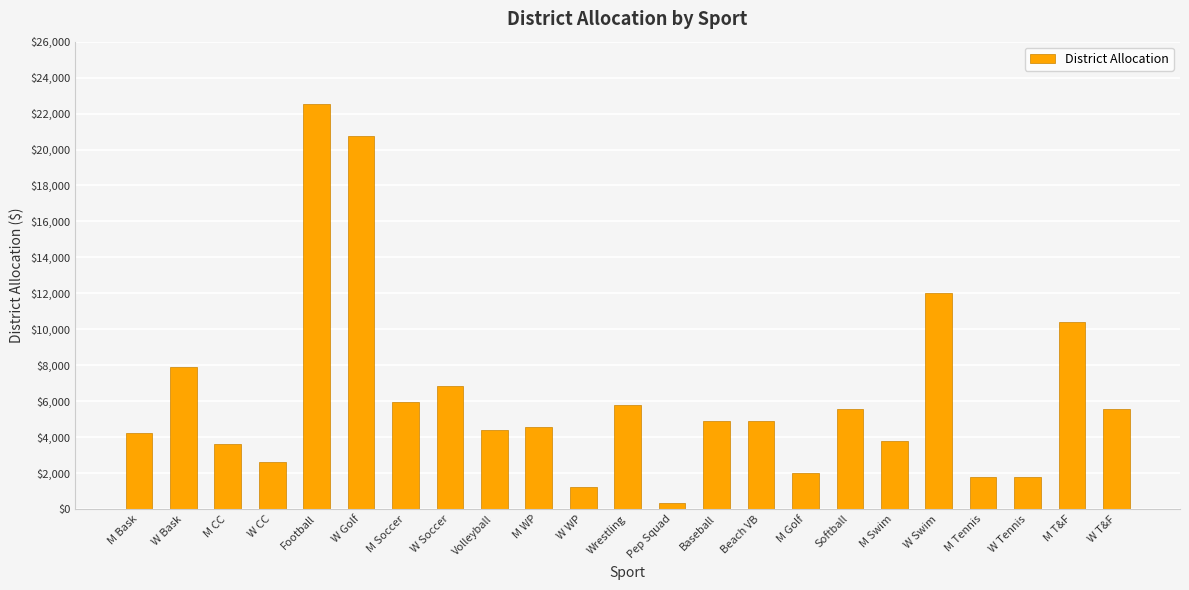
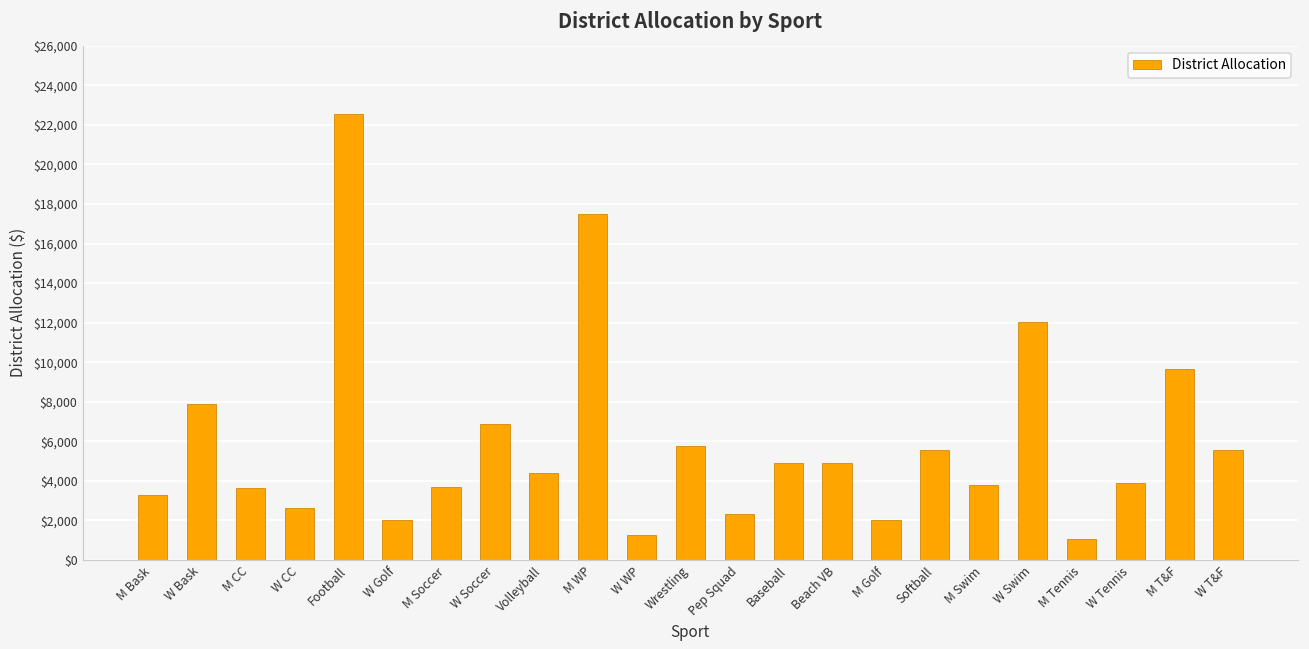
M Bask: $4,300 -> $3,300
W Golf: $20,700 -> $2,000
M Soccer: $6,000 -> $3,700
M WP: $4,600 -> $17,500
Pep Squad: $300 -> $2,300
M Tennis: $1,800 -> $1,000
W Tennis: $1,800 -> $3,900
M T&F: $10,400 -> $9,700
